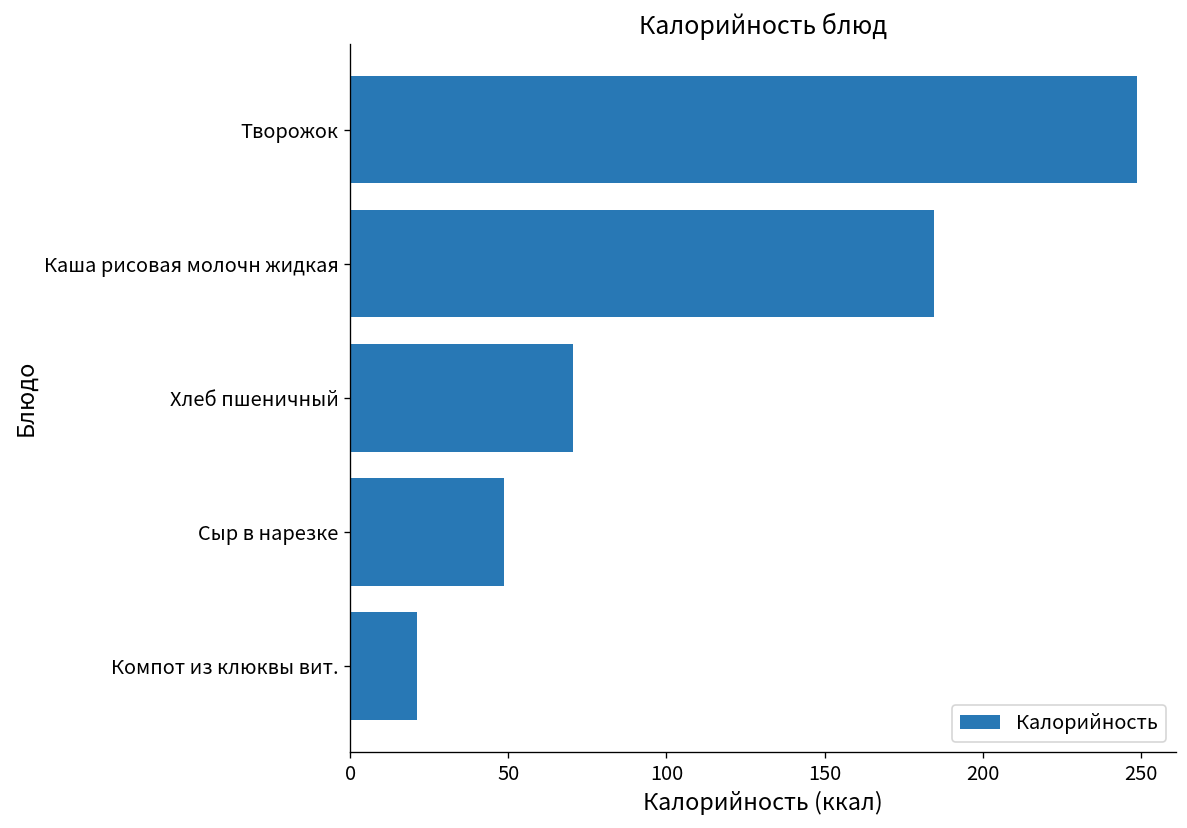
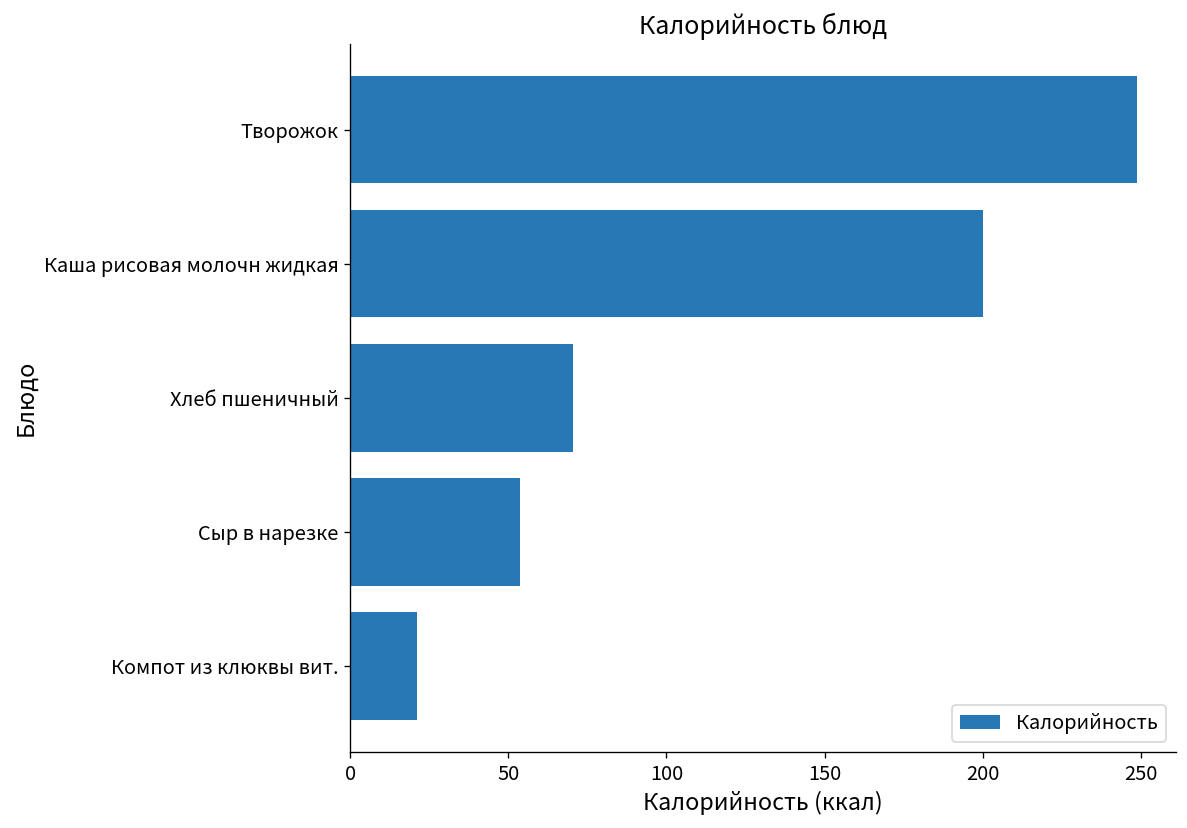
Каша рисовая молочн жидкая: 185 -> 200
Сыр в нарезке: 49 -> 54
